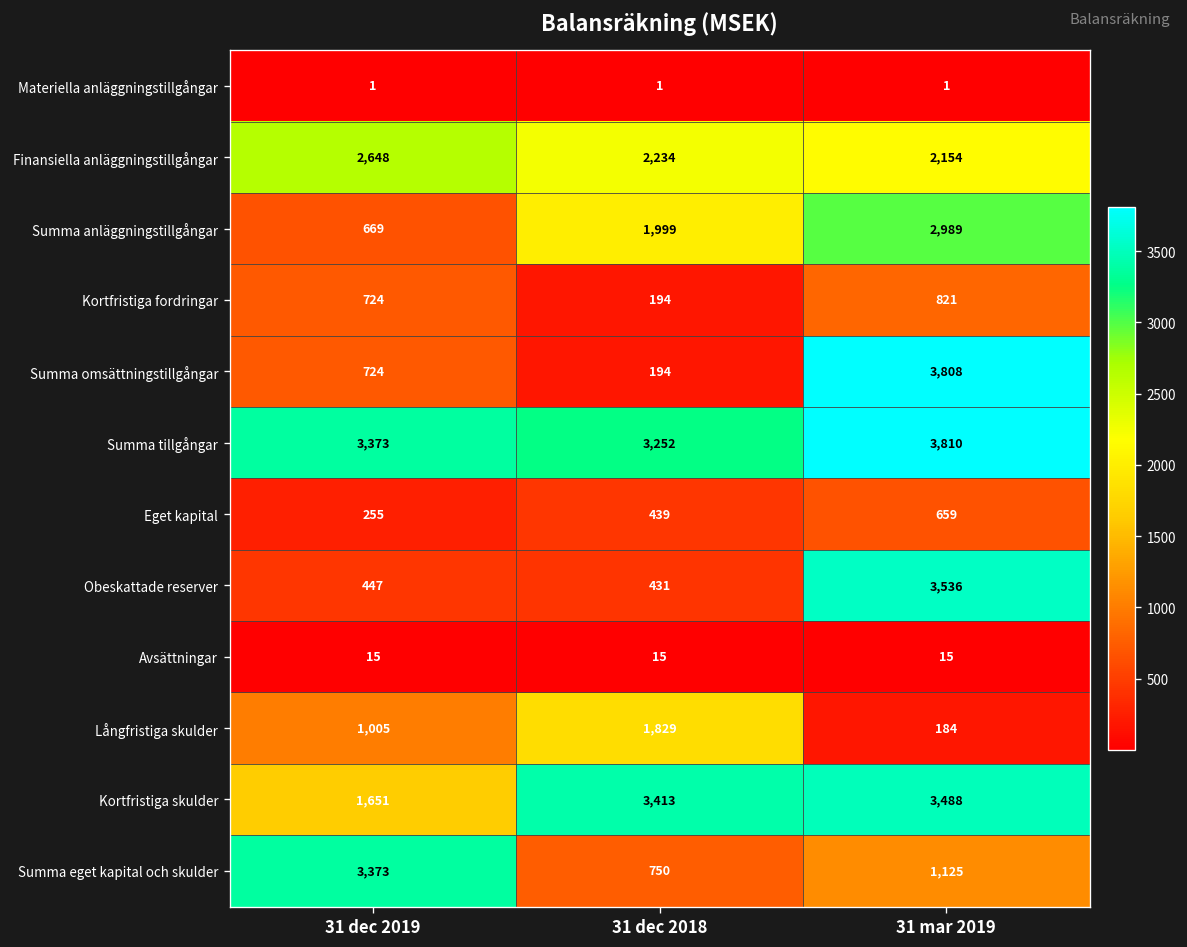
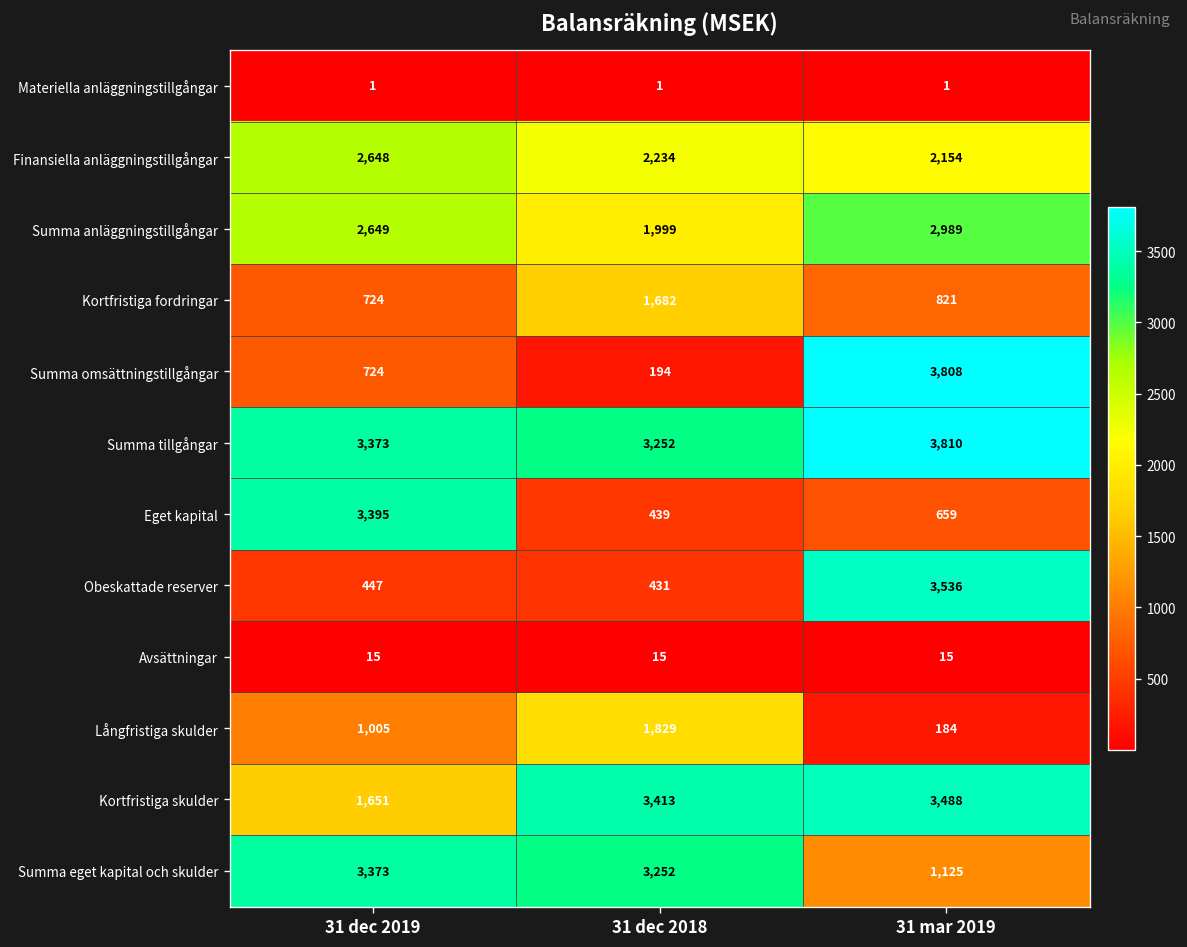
Summa anläggningstillgångar, 31 dec 2019: 669 -> 2,649
Kortfristiga fordringar, 31 dec 2018: 194 -> 1,682
Eget kapital, 31 dec 2019: 255 -> 3,395
Summa eget kapital och skulder, 31 dec 2018: 750 -> 3,252
